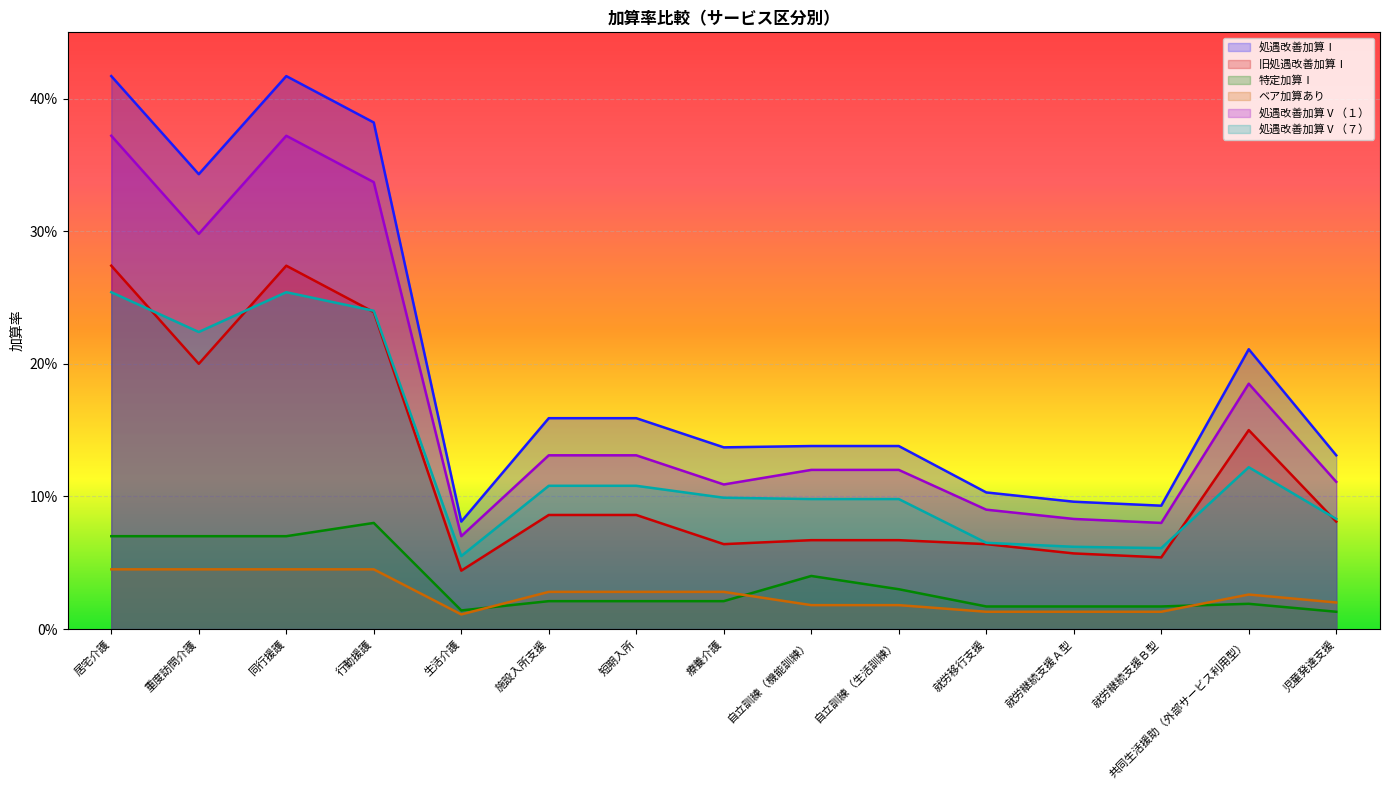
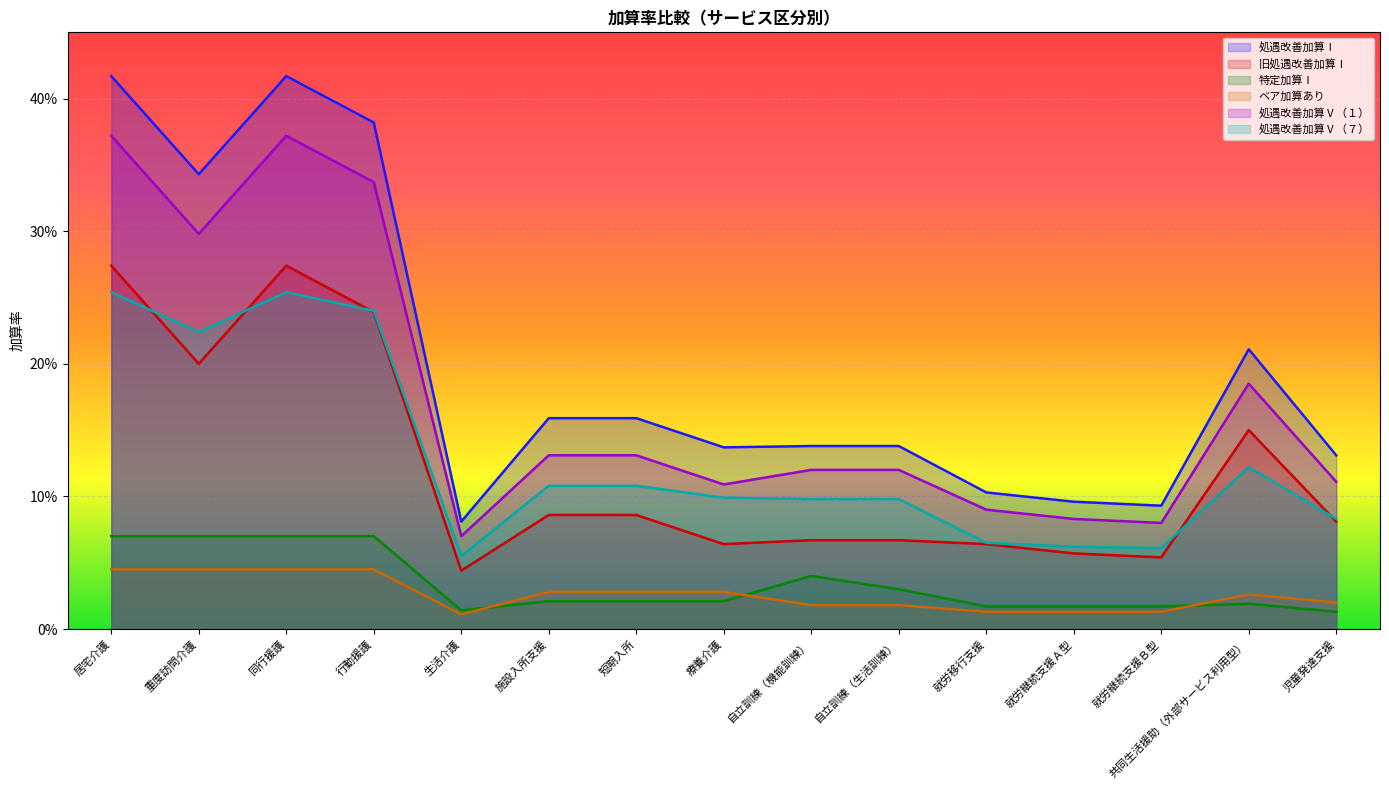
特定加算Ⅰ, 行動援護: 8.0% -> 7.0%
